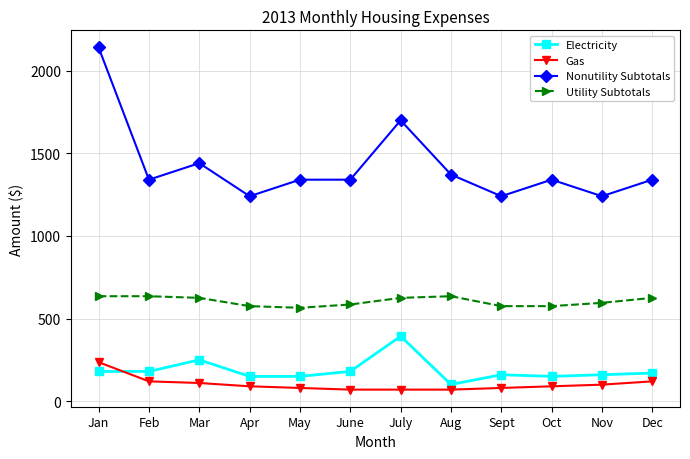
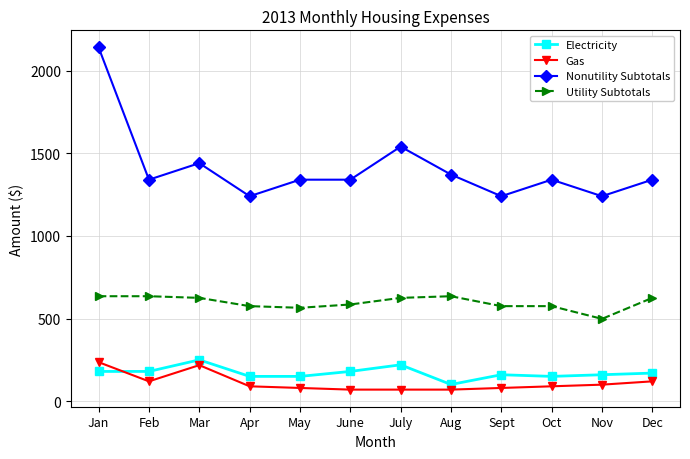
Gas, Mar: 110 -> 220
Electricity, July: 390 -> 220
Nonutility Subtotals, July: 1700 -> 1540
Utility Subtotals, Nov: 600 -> 500
